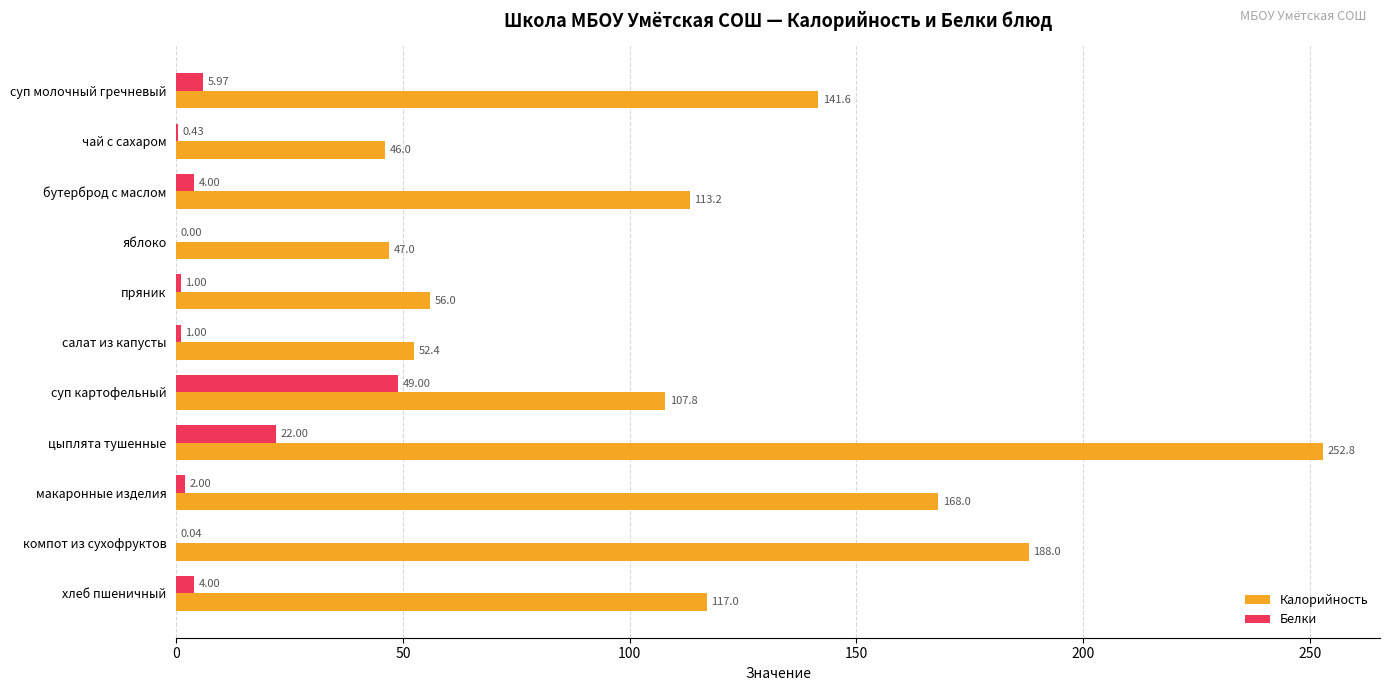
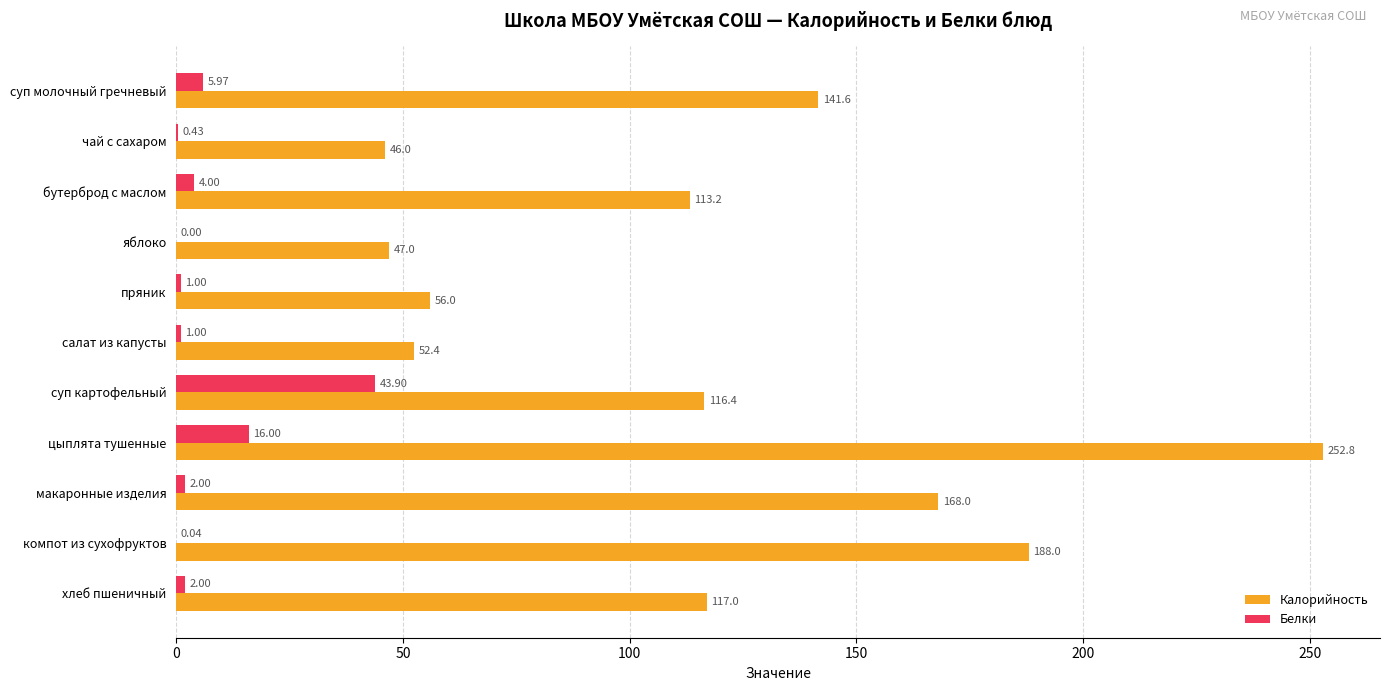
Белки, суп картофельный: 49.00 -> 43.90
Калорийность, суп картофельный: 107.8 -> 116.4
Белки, цыплята тушенные: 22.00 -> 16.00
Белки, хлеб пшеничный: 4.00 -> 2.00
